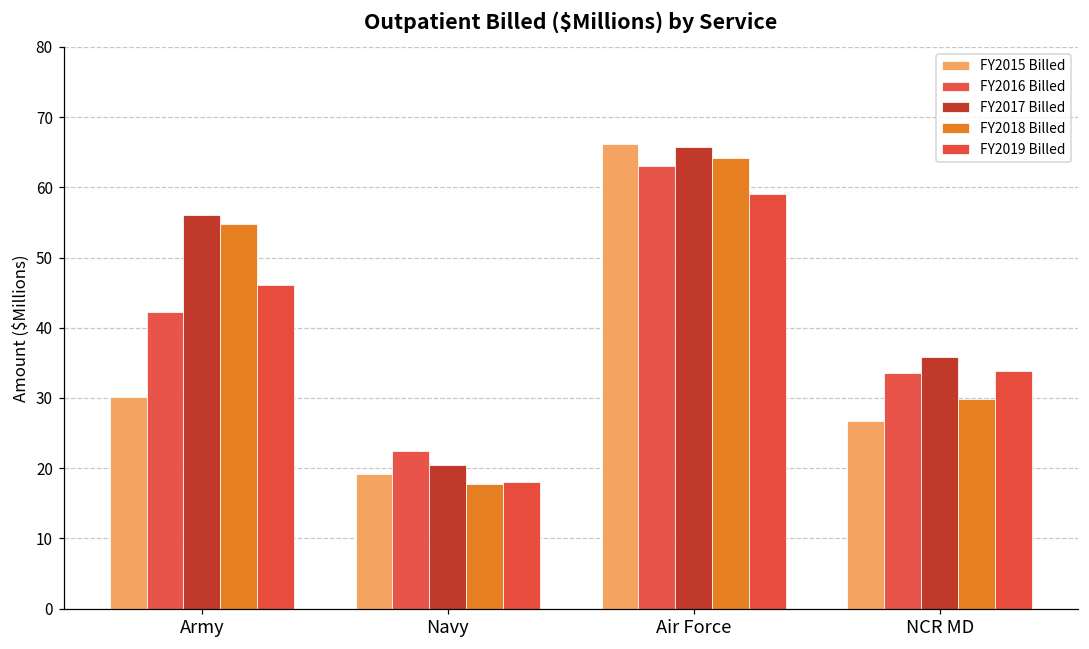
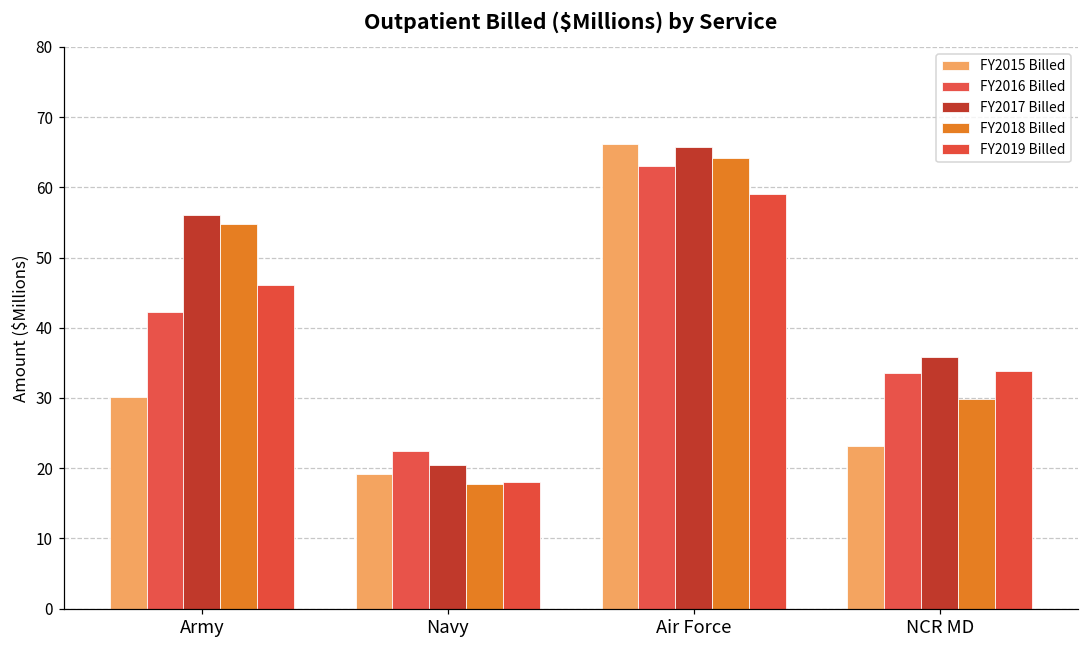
FY2015 Billed, NCR MD: 27 -> 23
